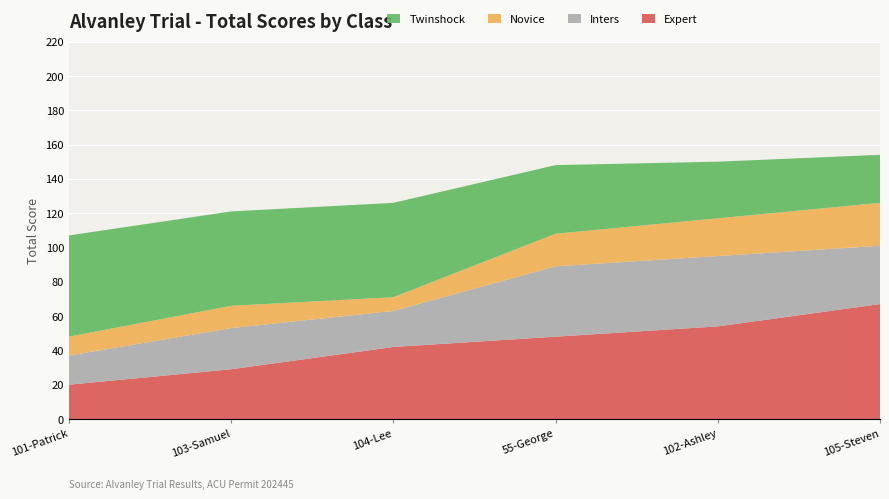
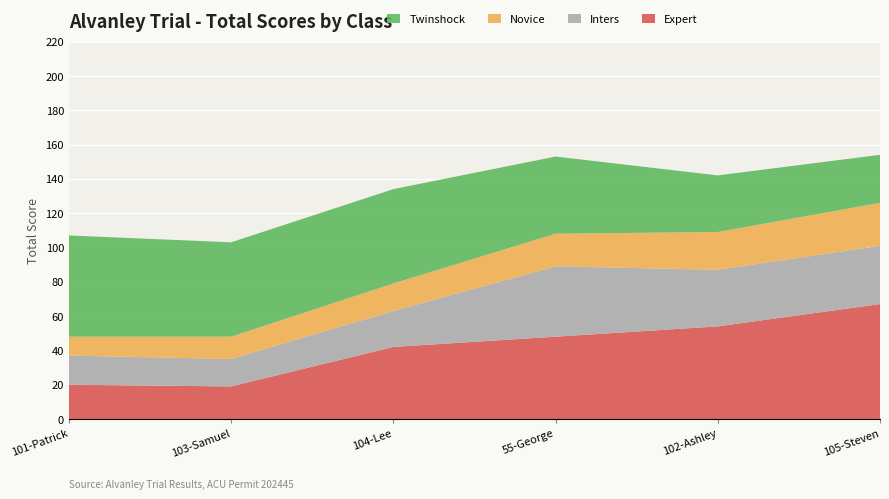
Expert, 103-Samuel: 29 -> 19
Inters, 103-Samuel: 24 -> 16
Novice, 104-Lee: 8 -> 16
Twinshock, 55-George: 40 -> 45
Inters, 102-Ashley: 41 -> 33
